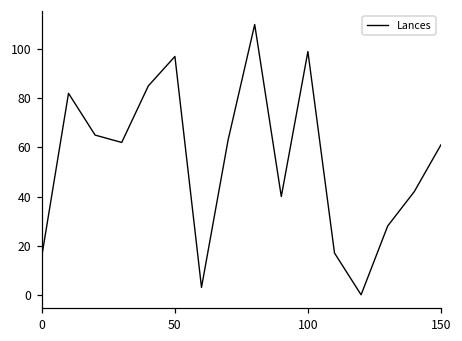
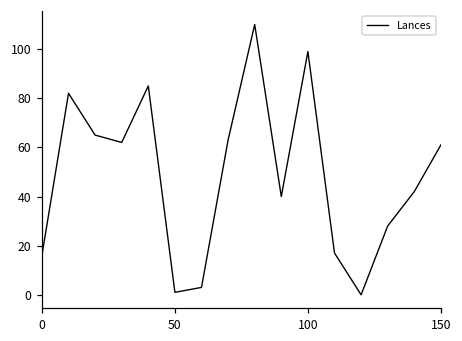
50: 97 -> 1
